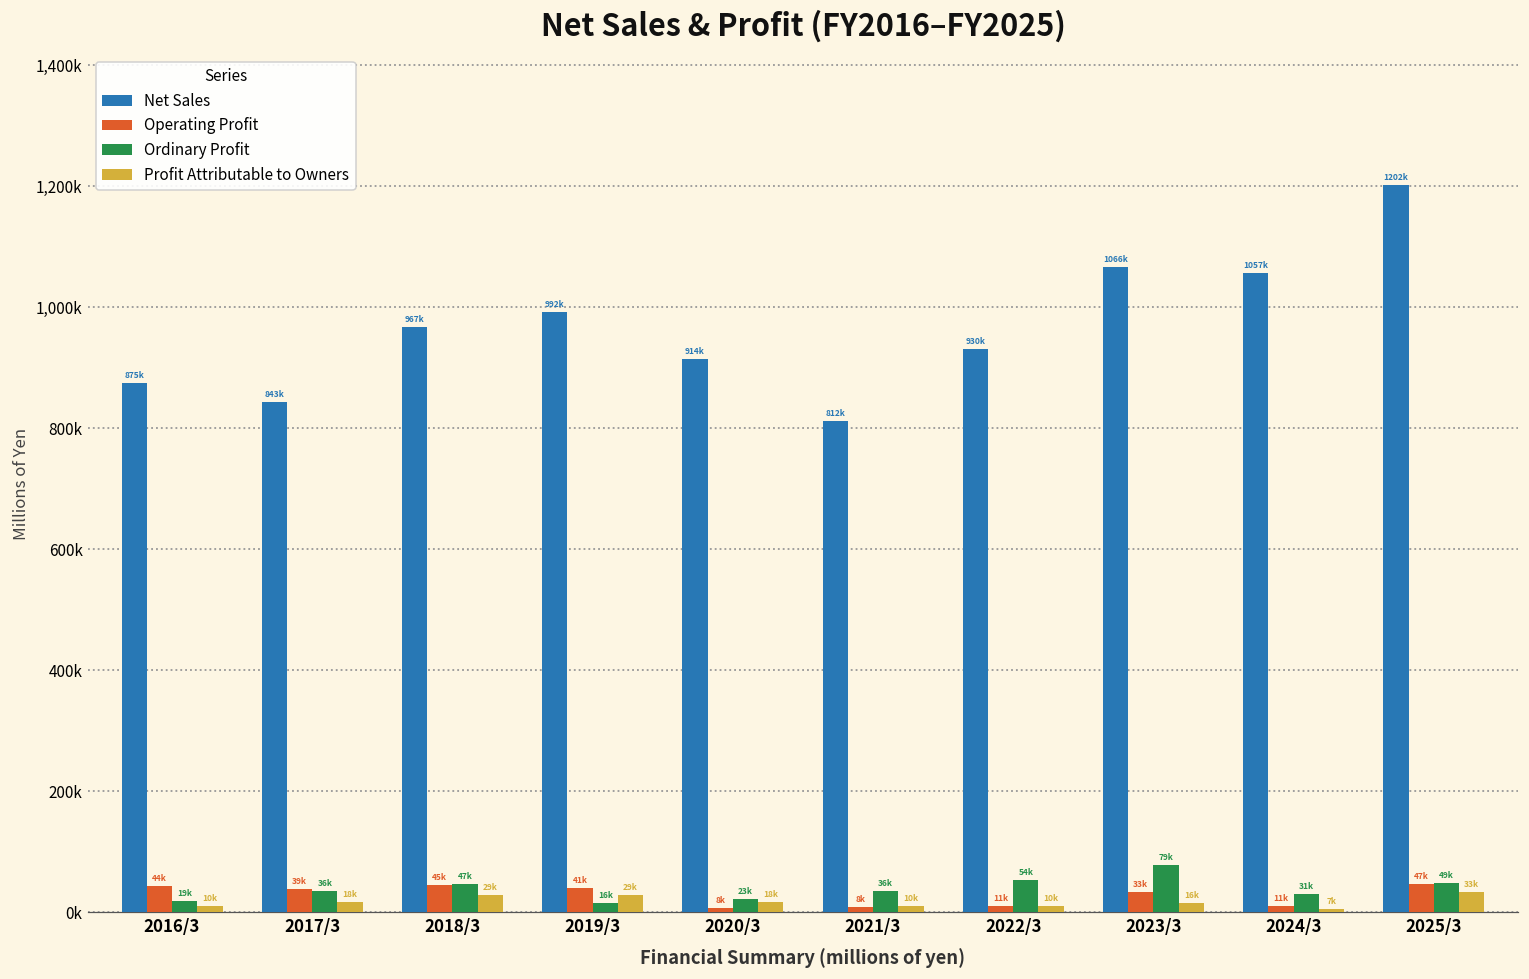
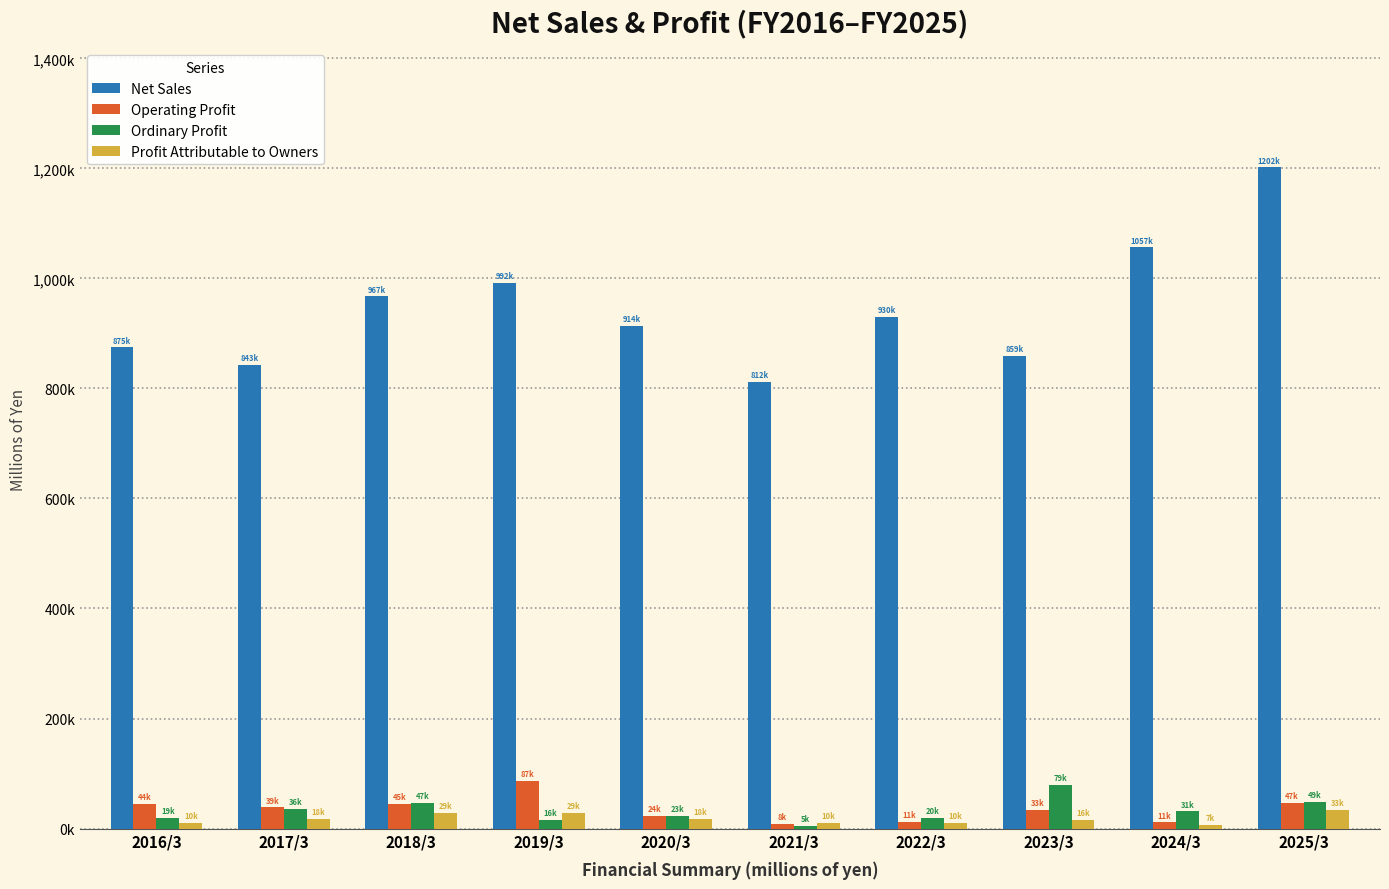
Operating Profit, 2019/3: 41k -> 87k
Operating Profit, 2020/3: 8k -> 24k
Ordinary Profit, 2021/3: 36k -> 5k
Ordinary Profit, 2022/3: 54k -> 20k
Net Sales, 2023/3: 1066k -> 859k
